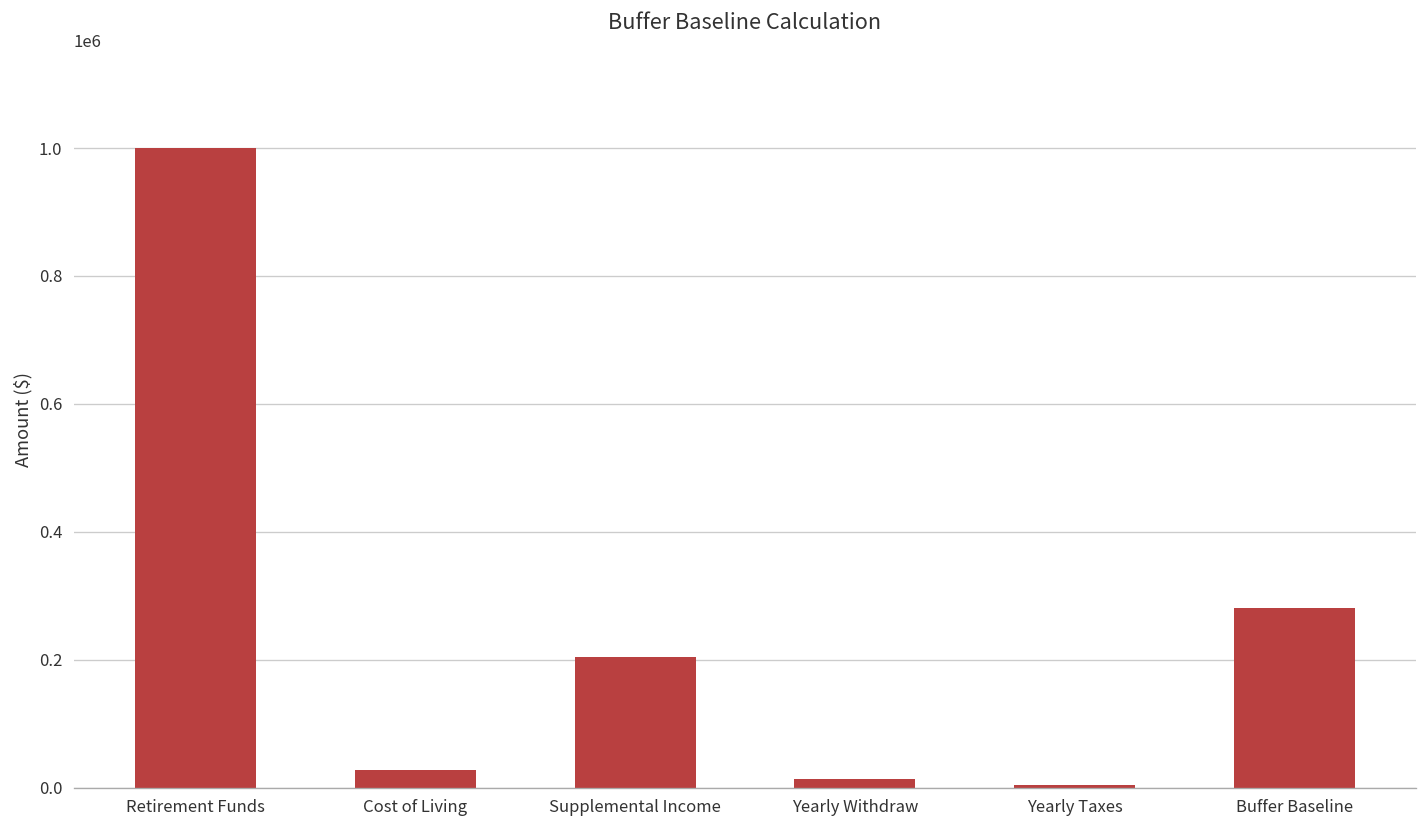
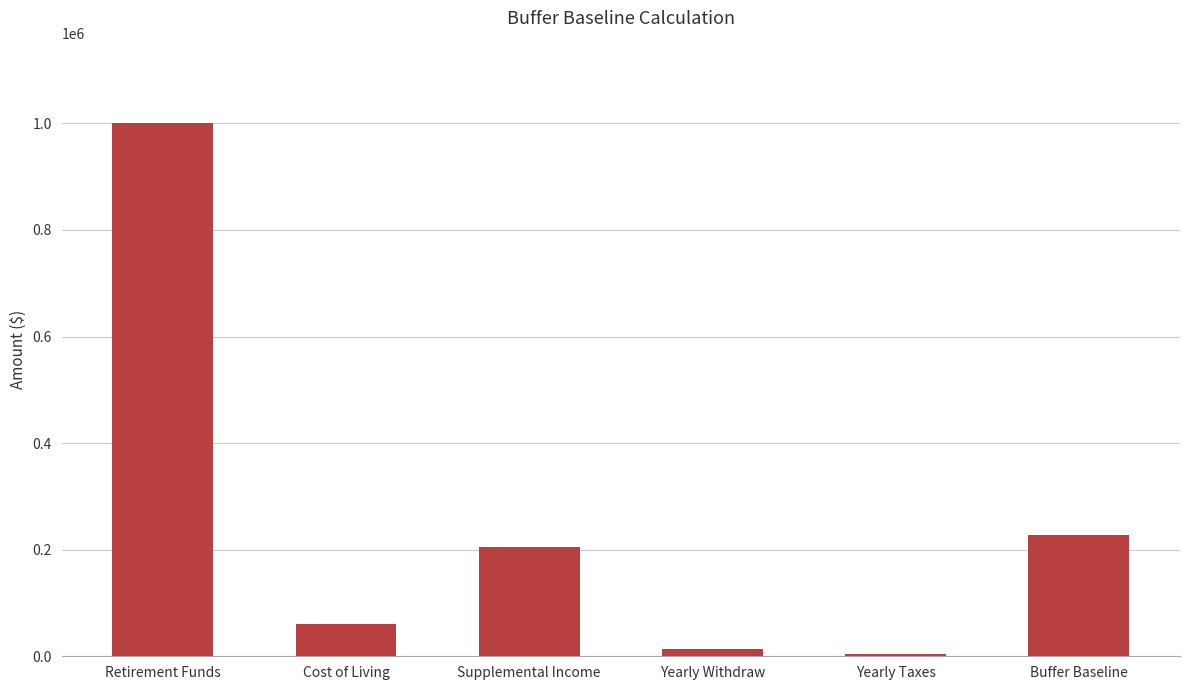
Cost of Living: 30000 -> 60000
Buffer Baseline: 280000 -> 230000
